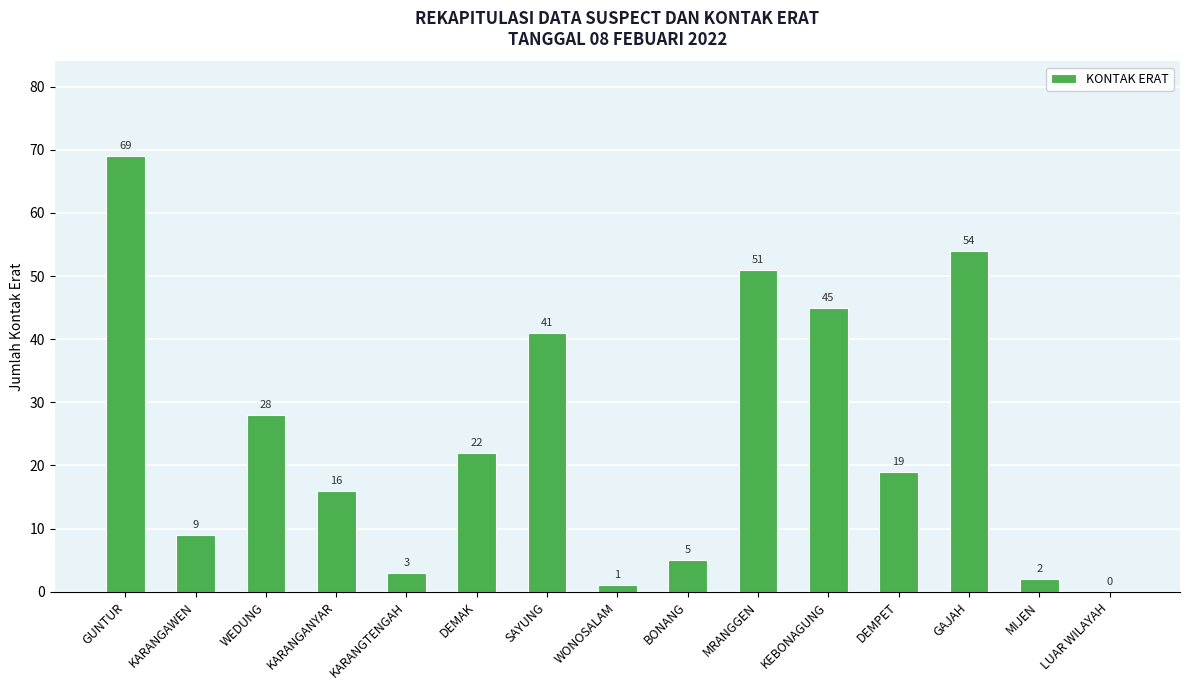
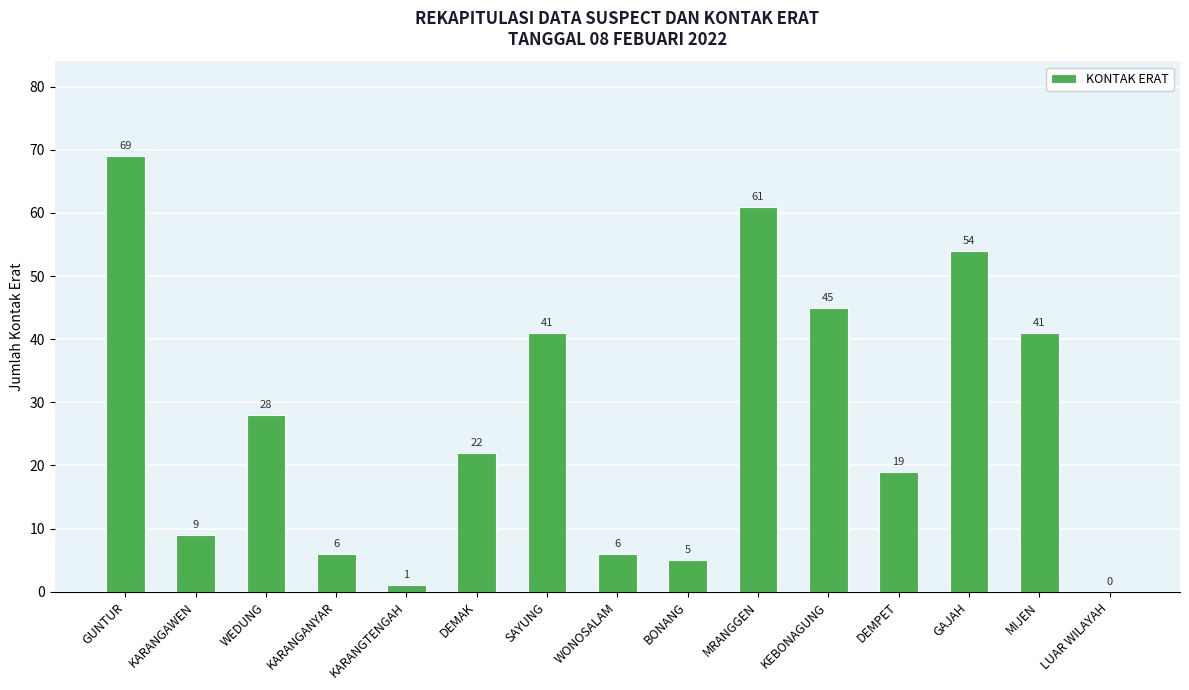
KARANGANYAR: 16 -> 6
KARANGTENGAH: 3 -> 1
WONOSALAM: 1 -> 6
MRANGGEN: 51 -> 61
MIJEN: 2 -> 41
